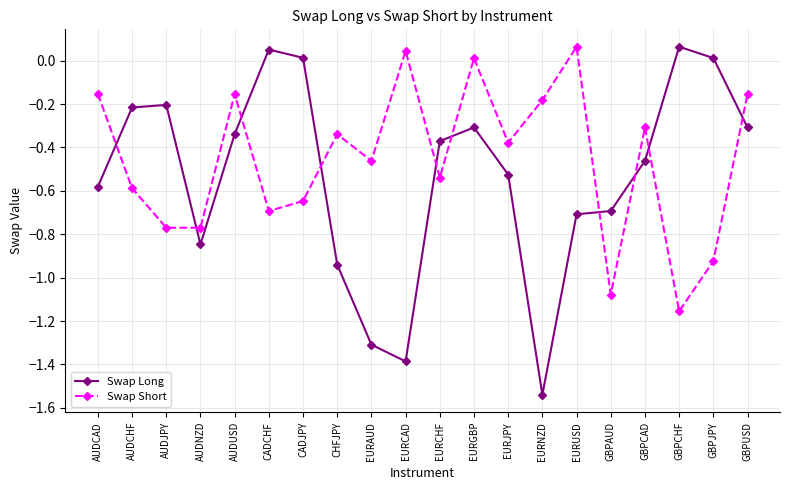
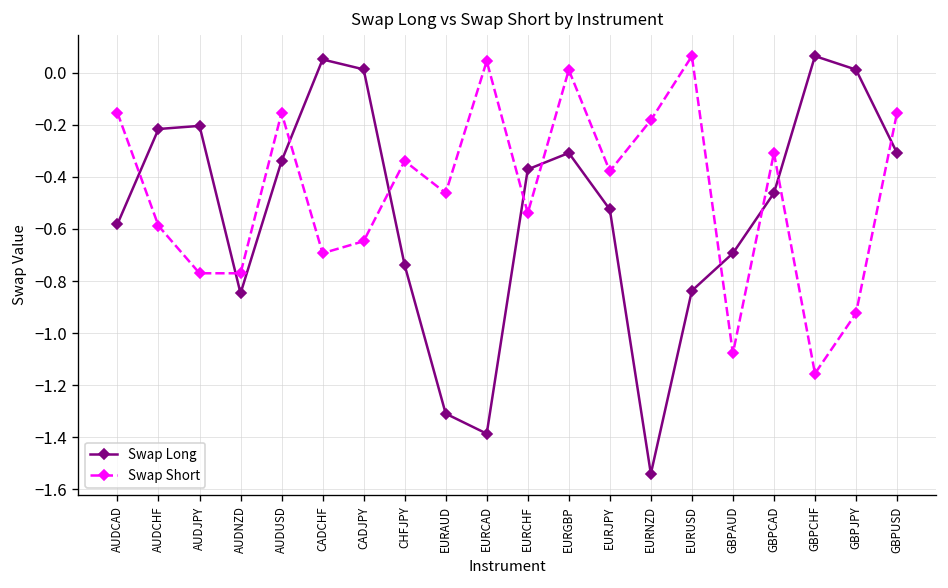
Swap Long, CHFJPY: -0.94 -> -0.74
Swap Long, EURUSD: -0.71 -> -0.84
